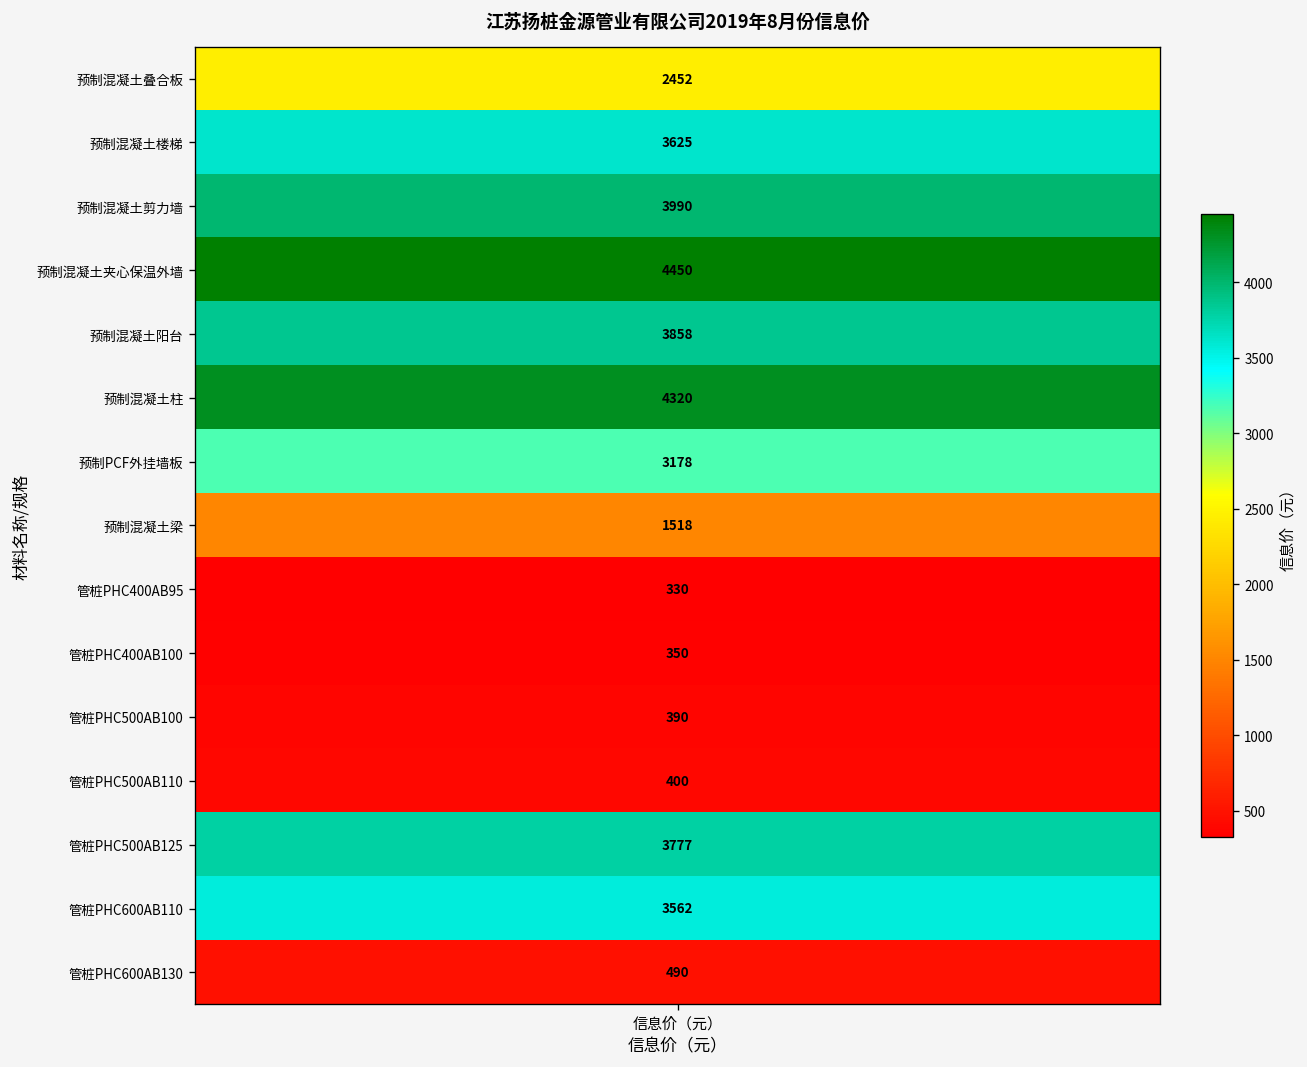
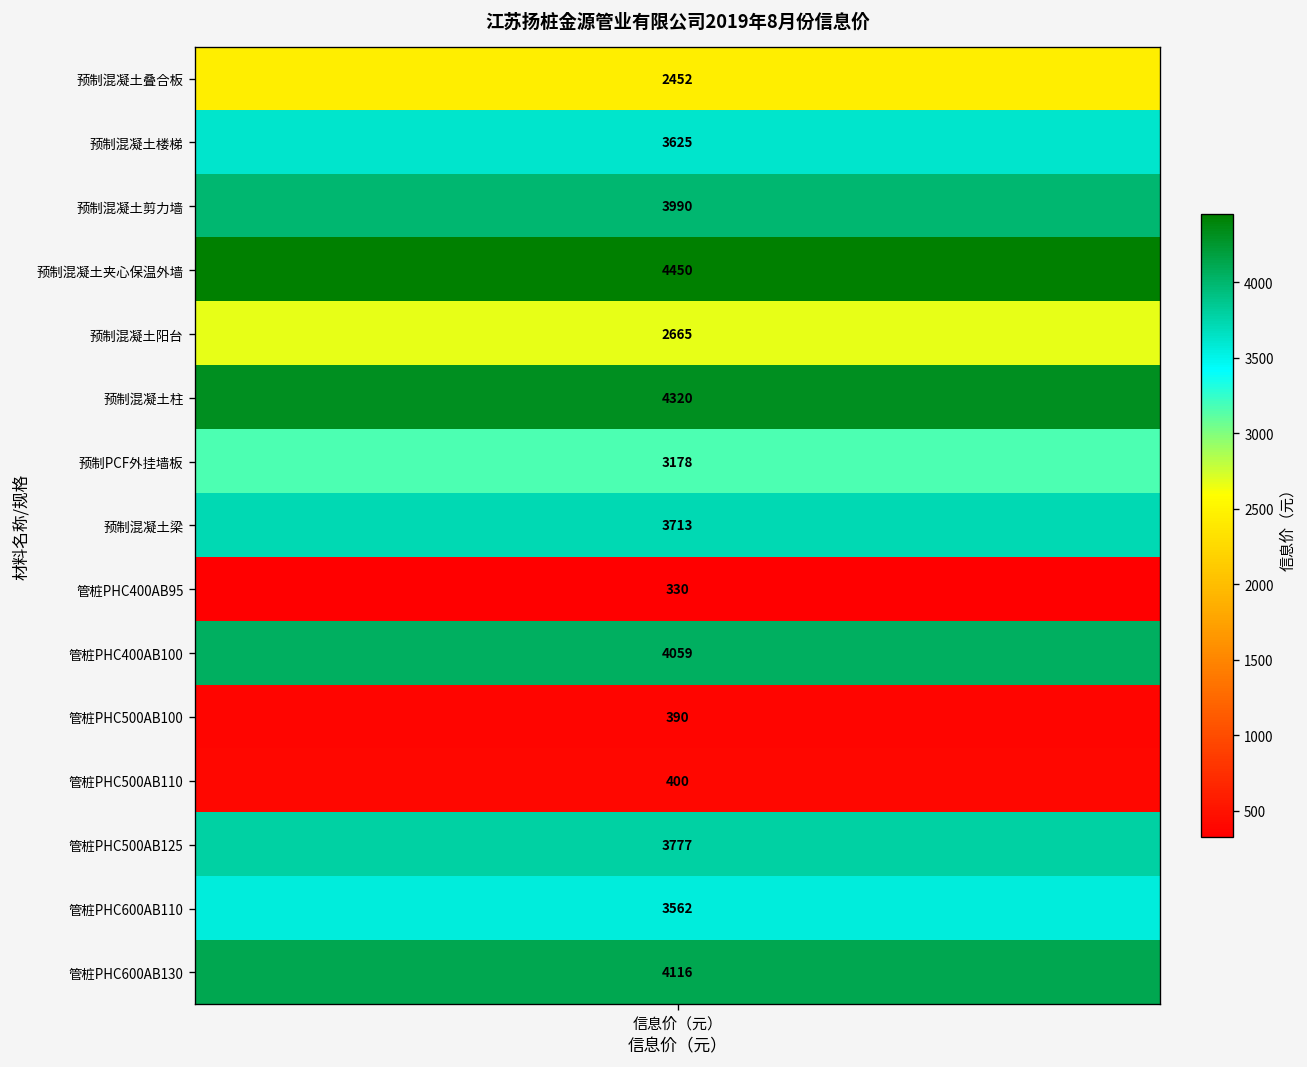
预制混凝土阳台, 信息价（元）: 3858 -> 2665
预制混凝土梁, 信息价（元）: 1518 -> 3713
管桩PHC400AB100, 信息价（元）: 350 -> 4059
管桩PHC600AB130, 信息价（元）: 490 -> 4116
